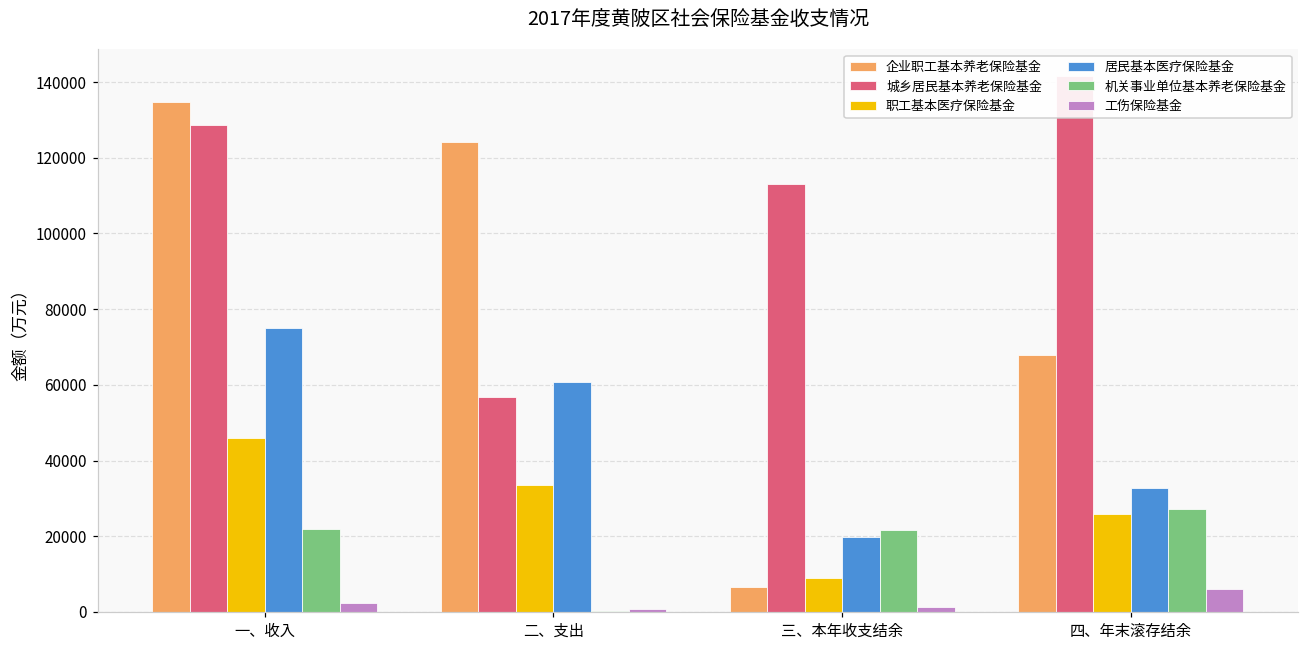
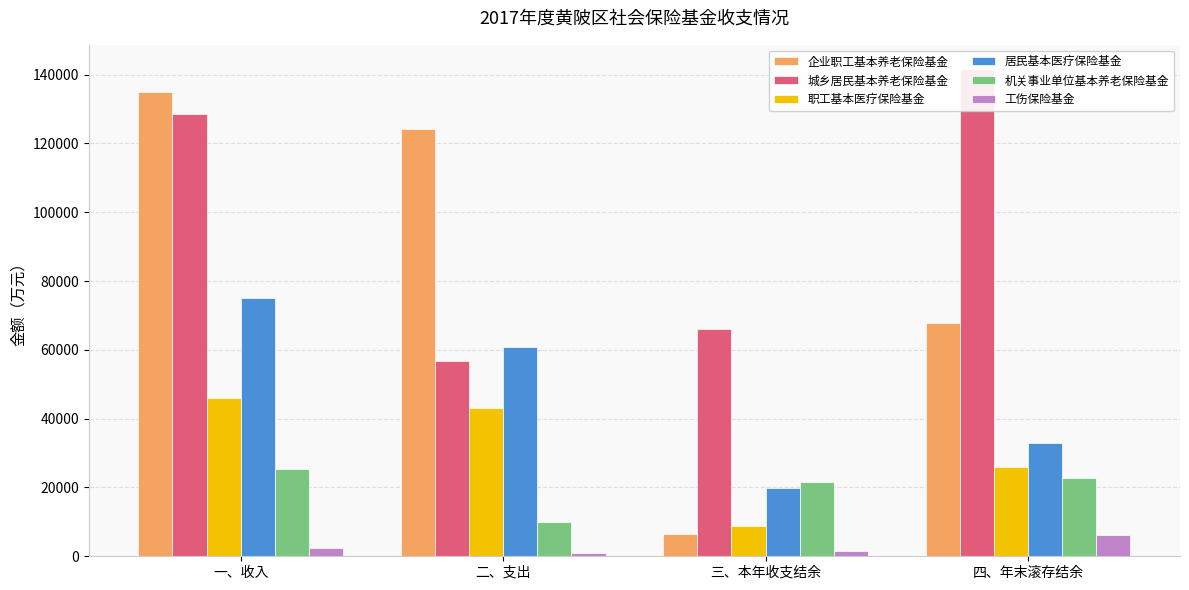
机关事业单位基本养老保险基金, 一、收入: 22000 -> 25000
职工基本医疗保险基金, 二、支出: 34000 -> 43000
机关事业单位基本养老保险基金, 二、支出: 0 -> 10000
城乡居民基本养老保险基金, 三、本年收支结余: 113000 -> 66000
机关事业单位基本养老保险基金, 四、年末滚存结余: 27000 -> 23000
